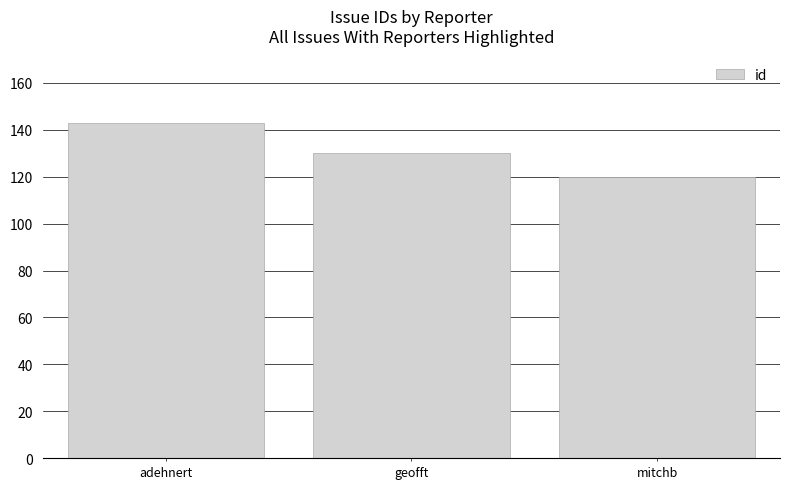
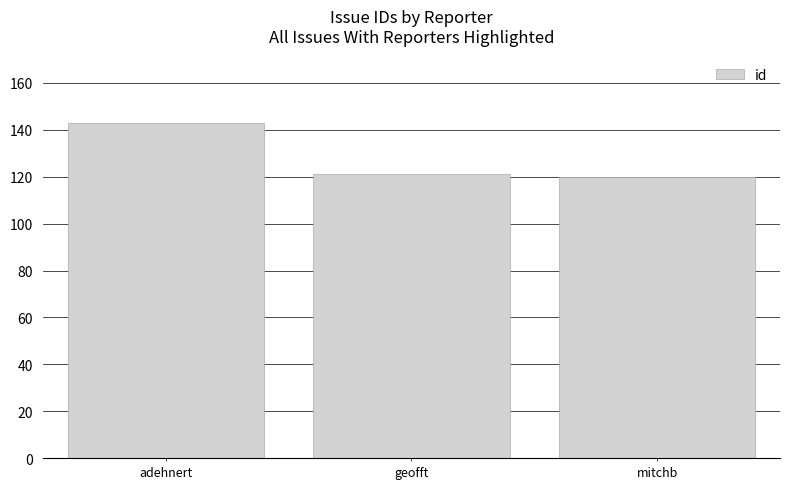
geofft: 130 -> 121
